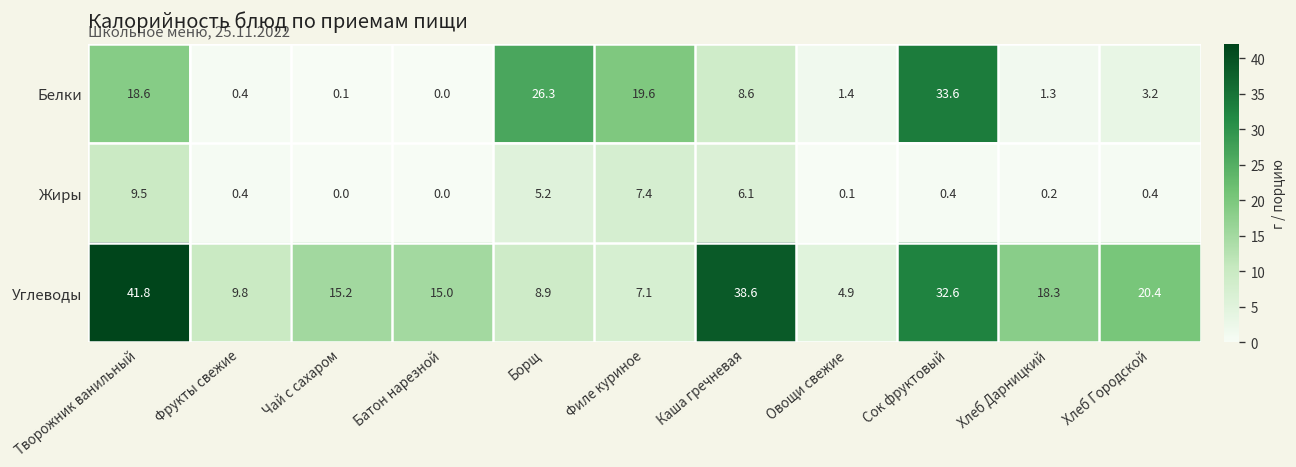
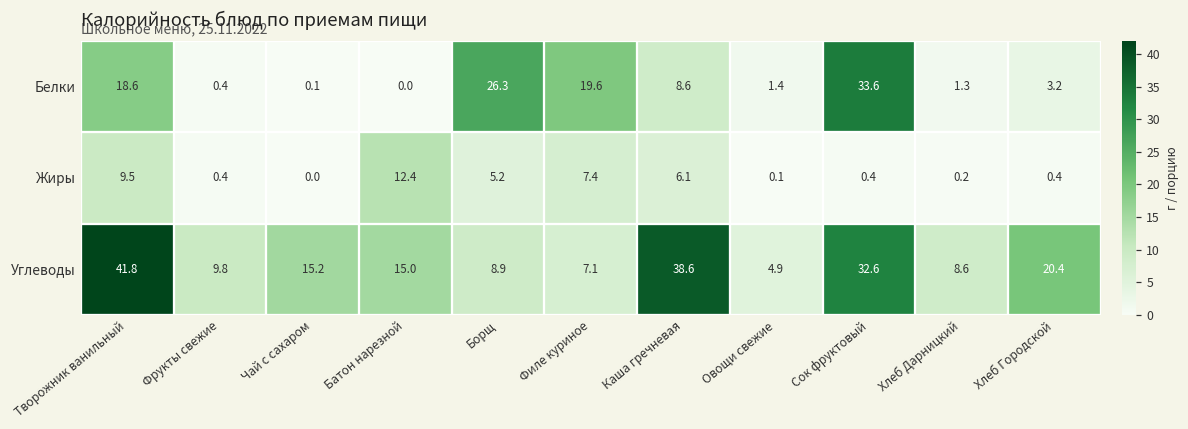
Жиры, Батон нарезной: 0.0 -> 12.4
Углеводы, Хлеб Дарницкий: 18.3 -> 8.6
